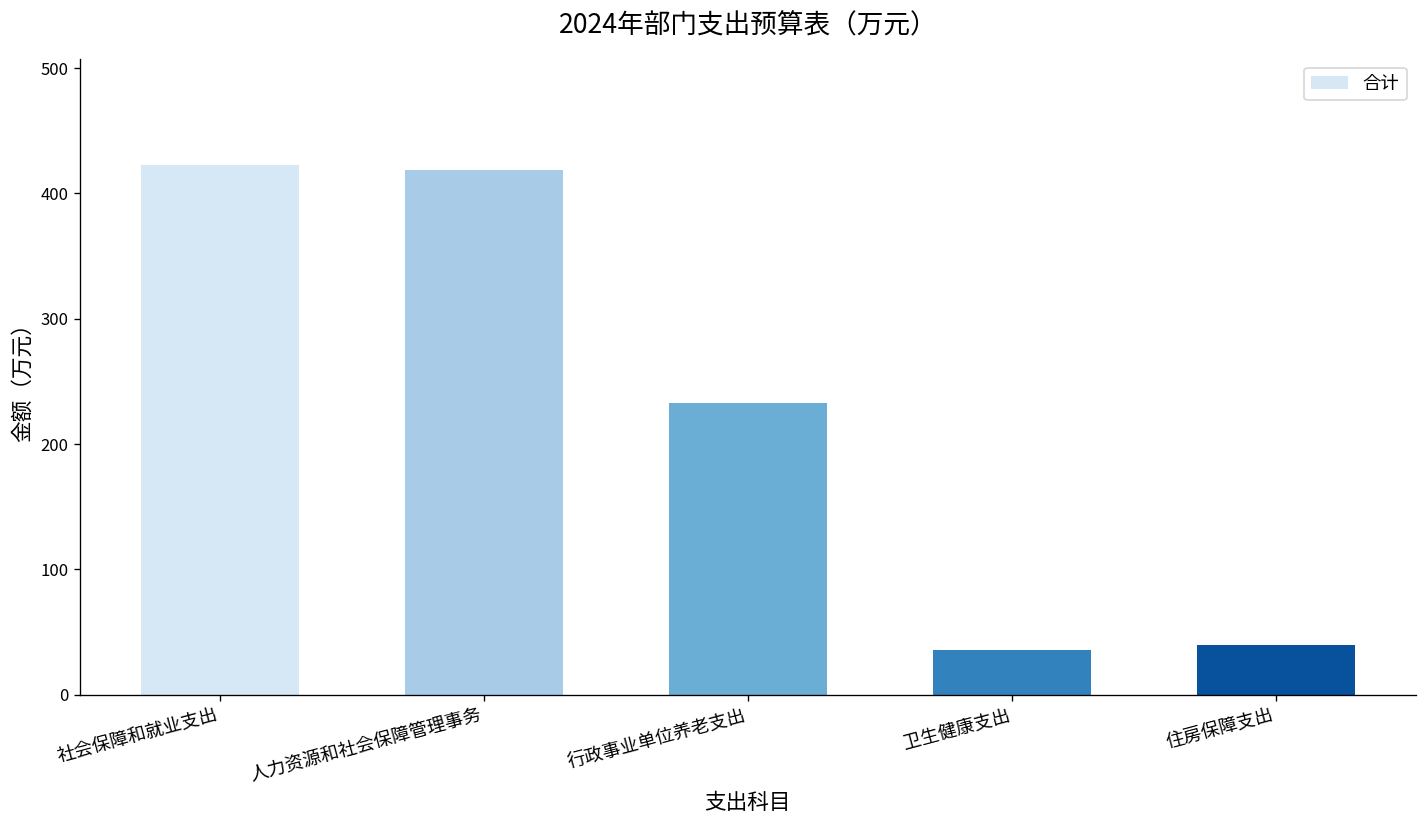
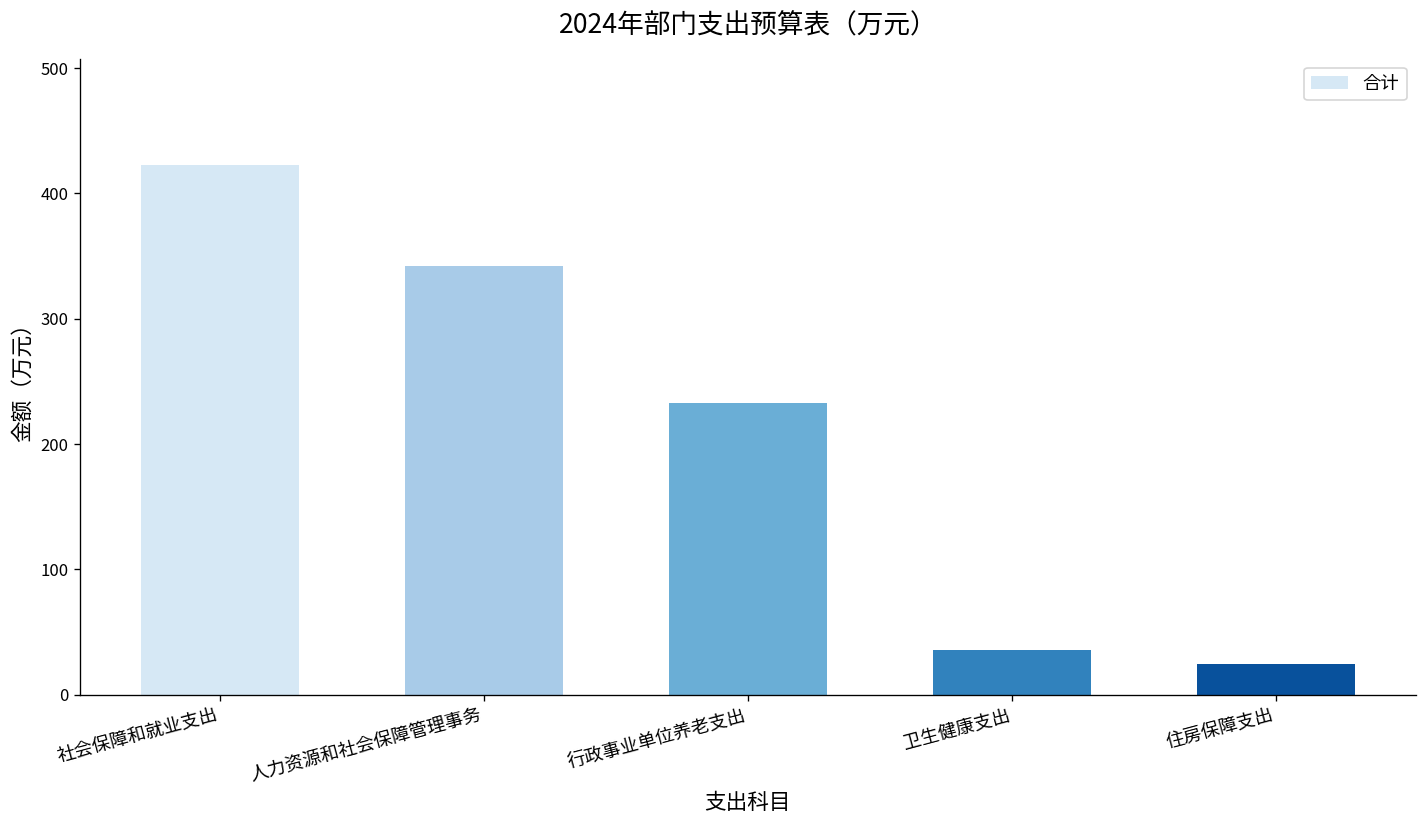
人力资源和社会保障管理事务: 418 -> 342
住房保障支出: 40 -> 24
